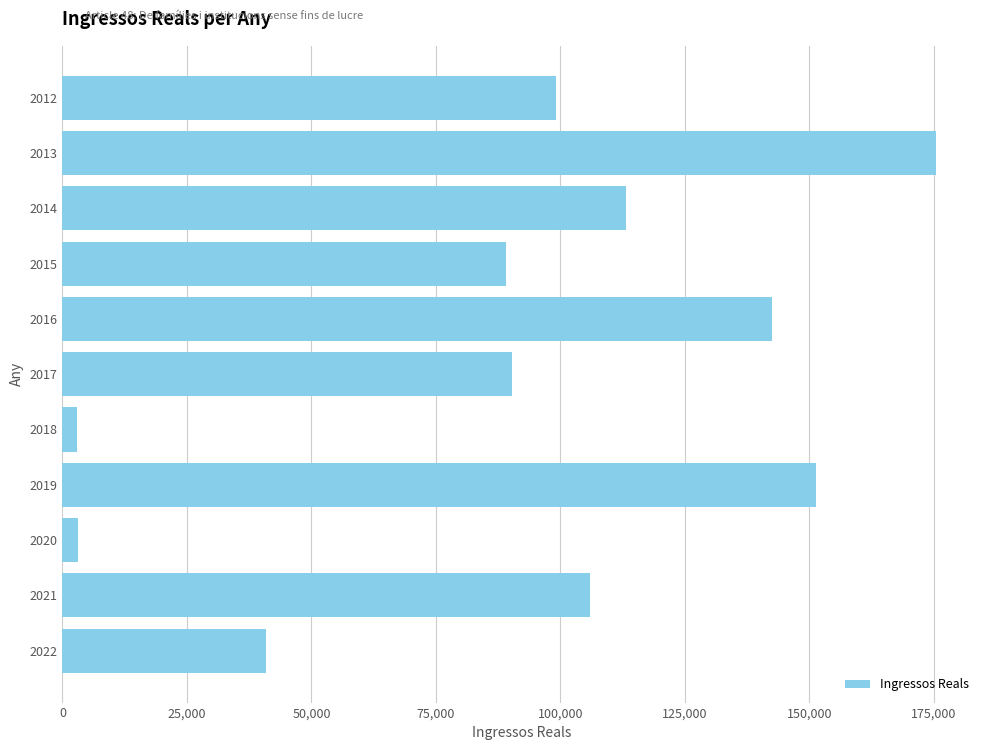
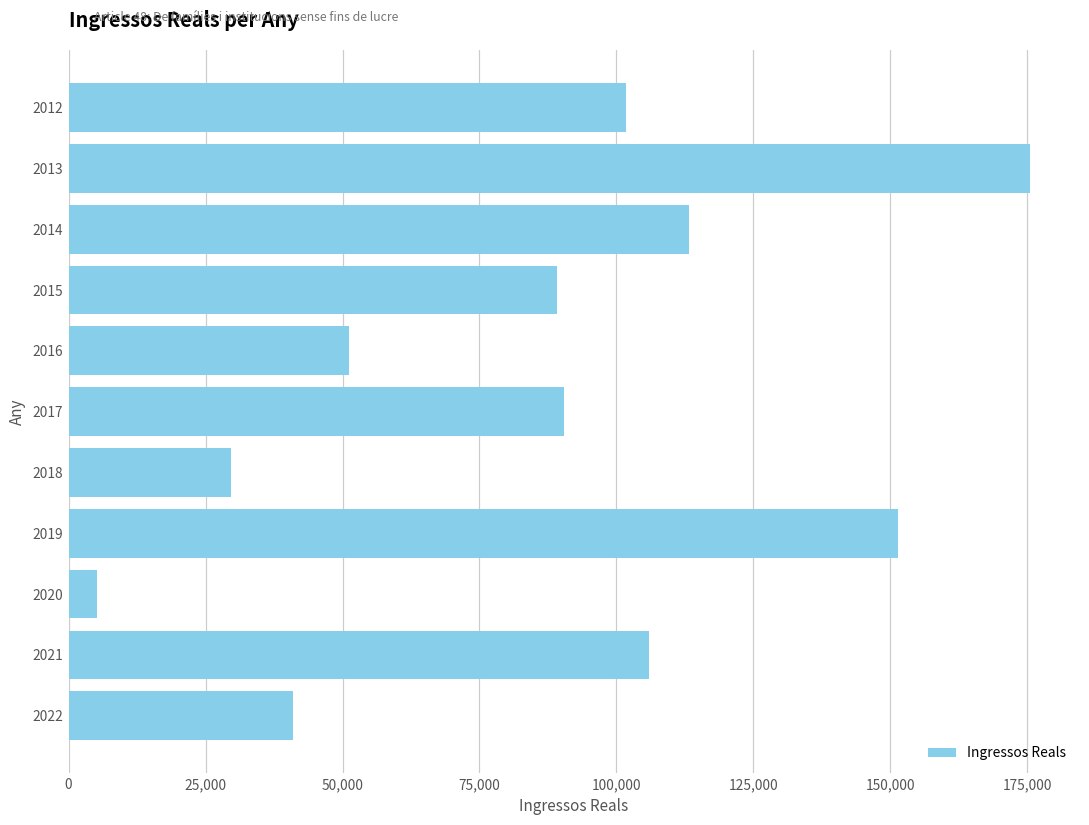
2012: 99,000 -> 102,000
2016: 143,000 -> 51,000
2018: 3,000 -> 30,000
2020: 3,000 -> 5,000
